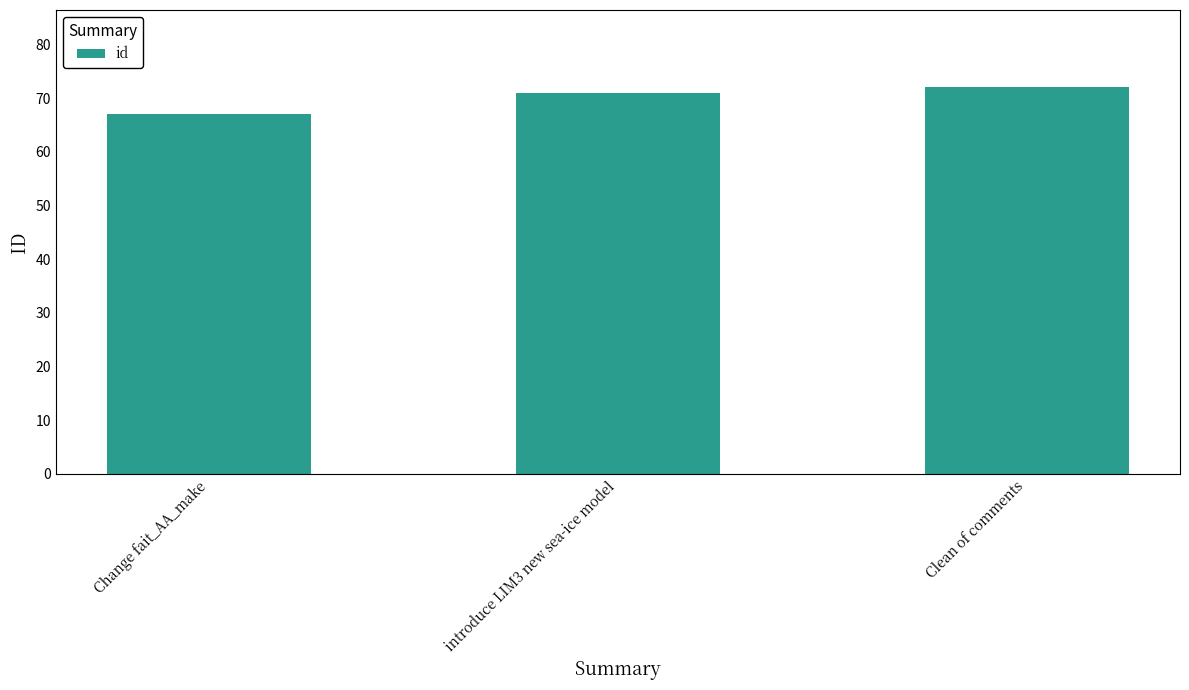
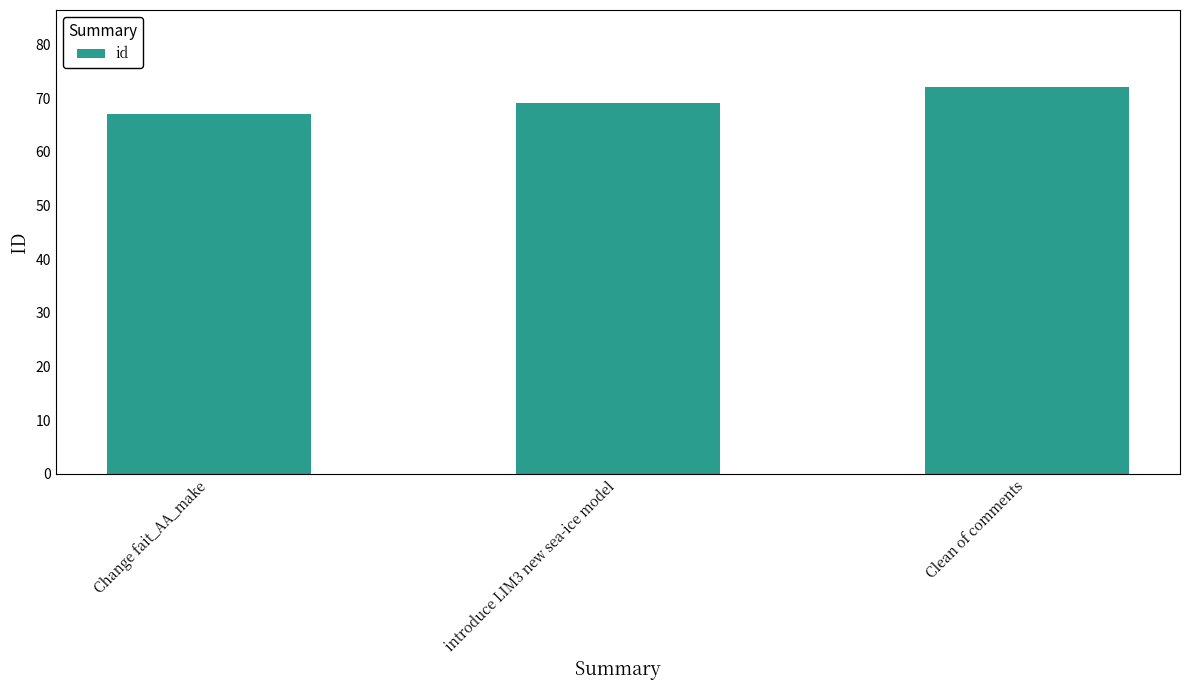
introduce LIM3 new sea-ice model: 71 -> 69
